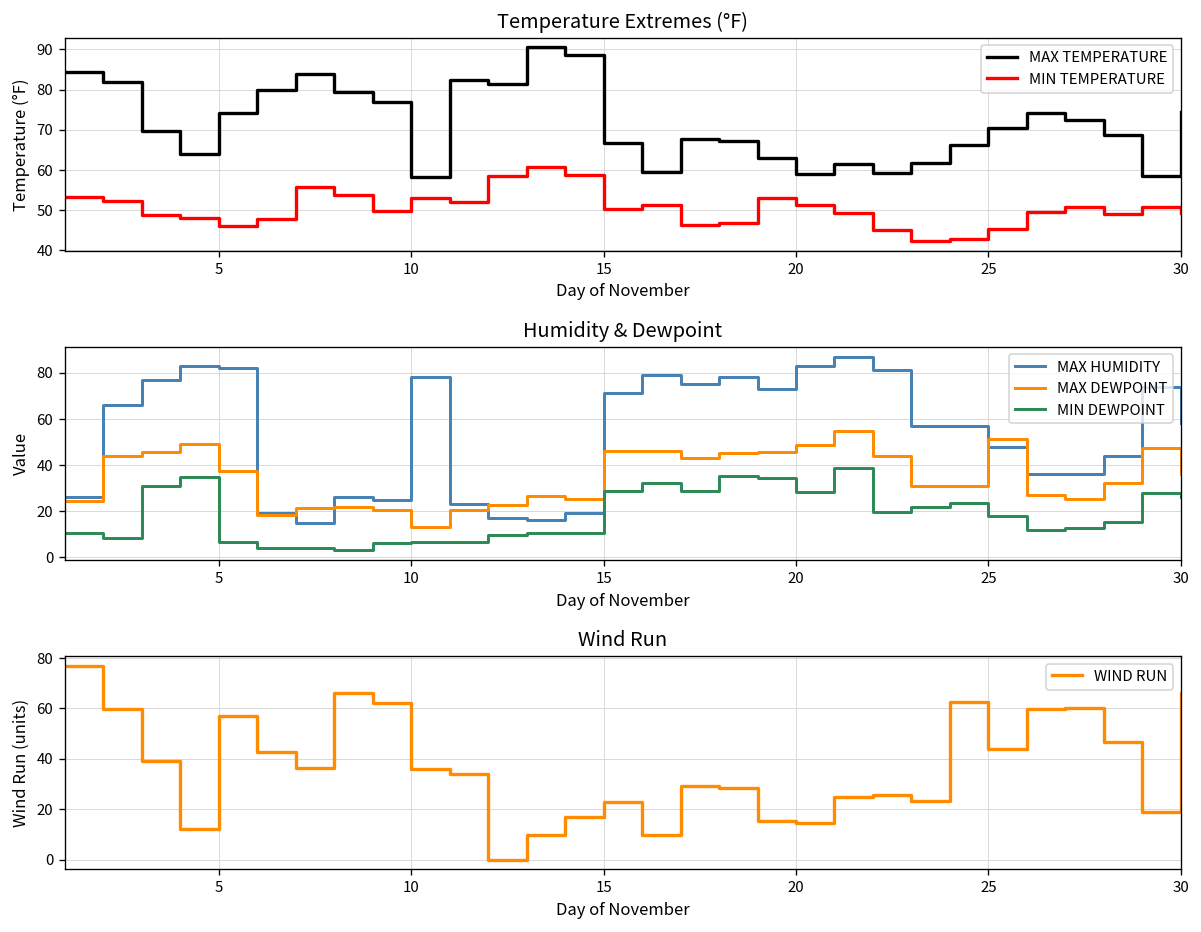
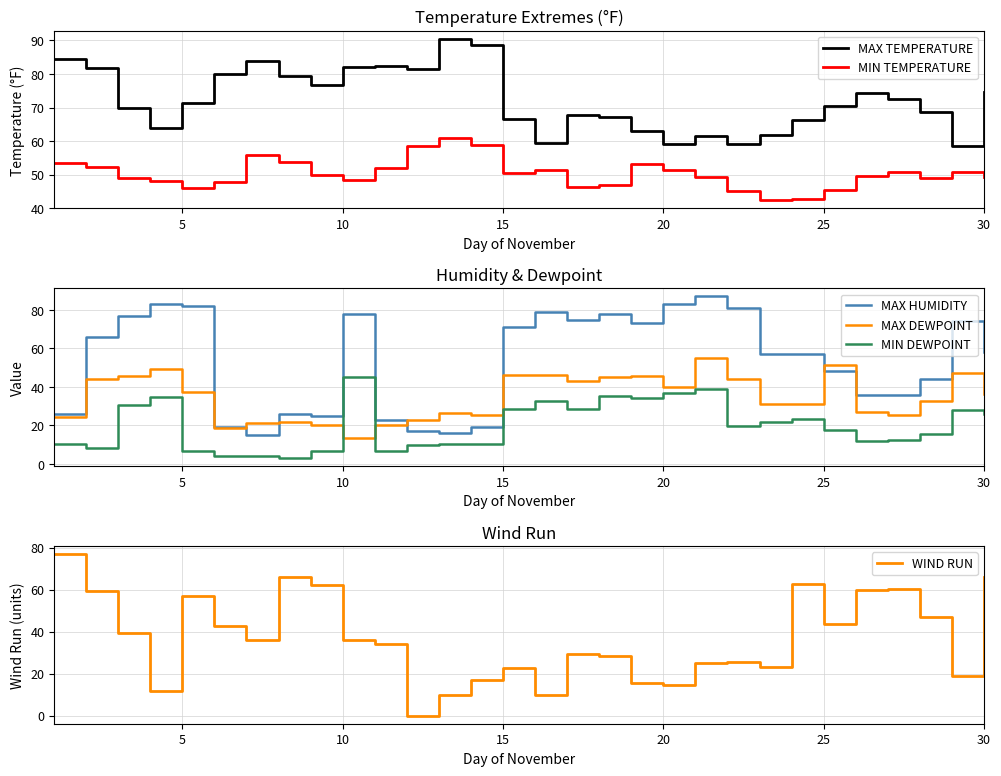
Temperature Extremes (°F), MAX TEMPERATURE, 5: 74 -> 71
Temperature Extremes (°F), MAX TEMPERATURE, 10: 58 -> 82
Temperature Extremes (°F), MIN TEMPERATURE, 10: 53 -> 48
Humidity & Dewpoint, MIN DEWPOINT, 10: 7 -> 45
Humidity & Dewpoint, MAX DEWPOINT, 20: 49 -> 40
Humidity & Dewpoint, MIN DEWPOINT, 20: 28 -> 37
